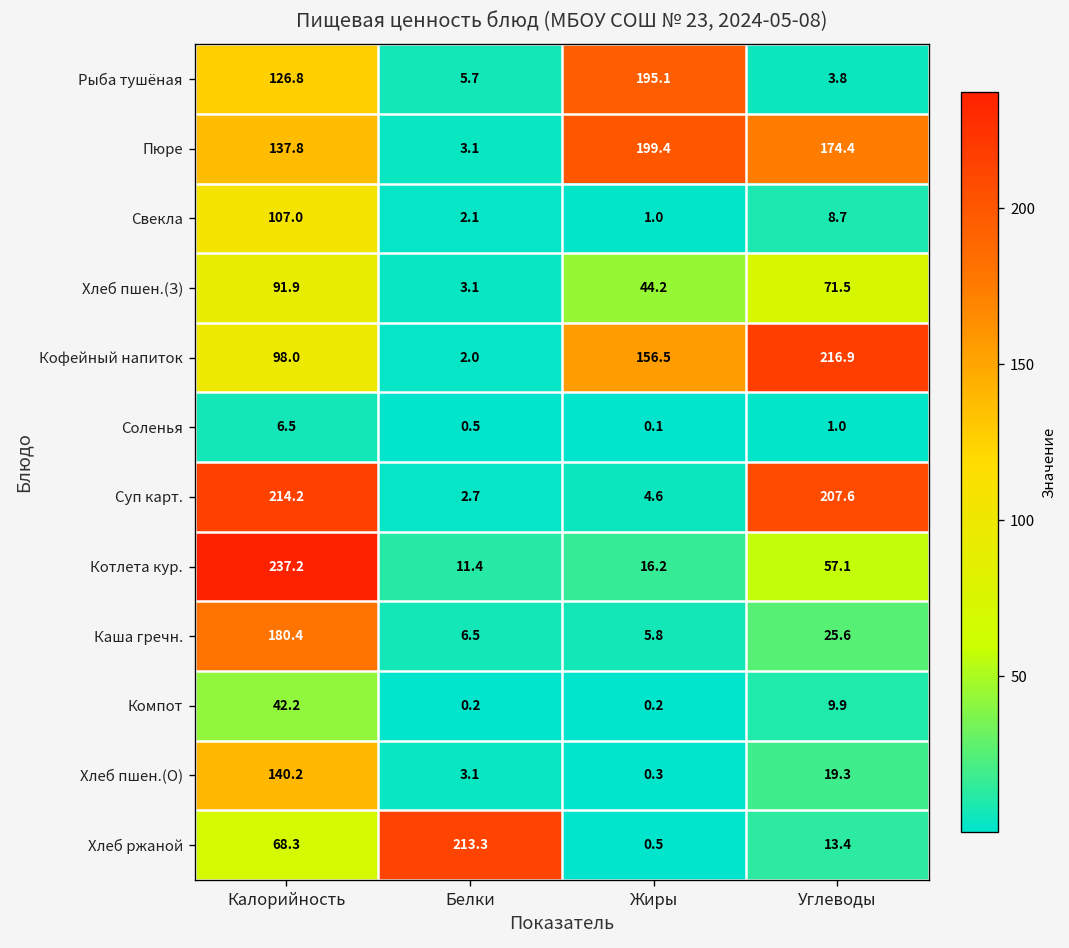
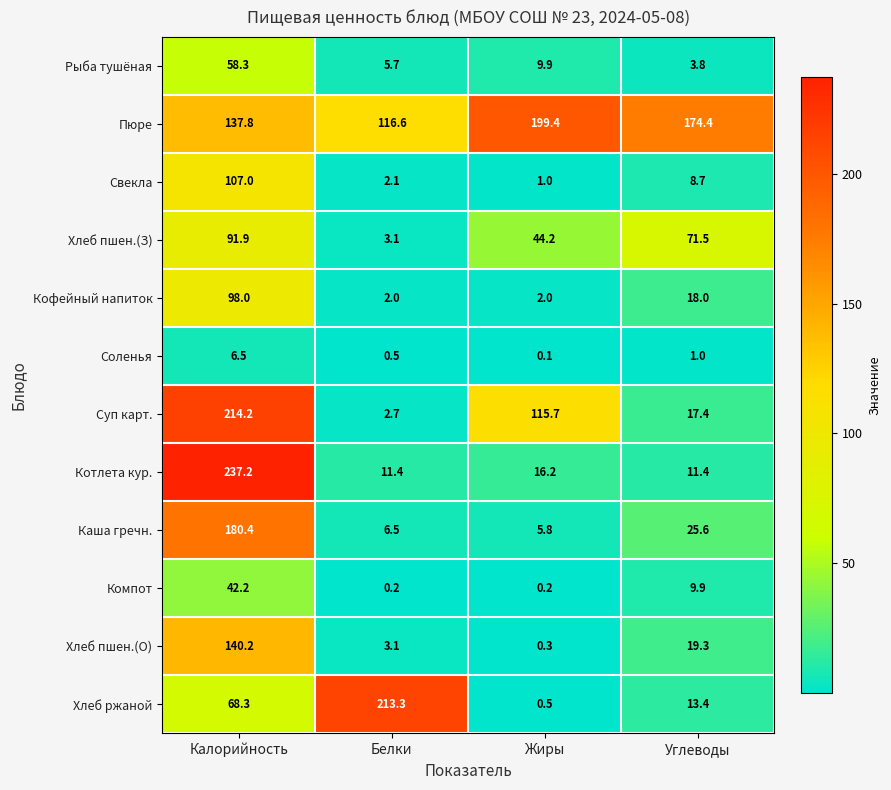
Рыба тушёная, Калорийность: 126.8 -> 58.3
Рыба тушёная, Жиры: 195.1 -> 9.9
Пюре, Белки: 3.1 -> 116.6
Кофейный напиток, Жиры: 156.5 -> 2.0
Кофейный напиток, Углеводы: 216.9 -> 18.0
Суп карт., Жиры: 4.6 -> 115.7
Суп карт., Углеводы: 207.6 -> 17.4
Котлета кур., Углеводы: 57.1 -> 11.4
